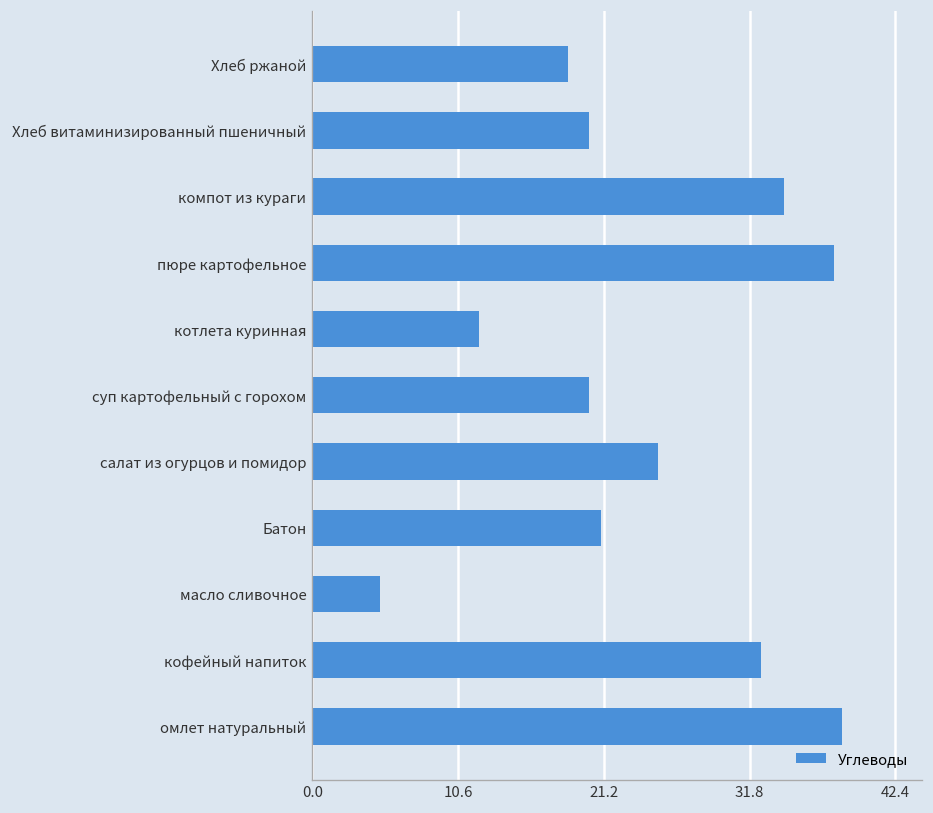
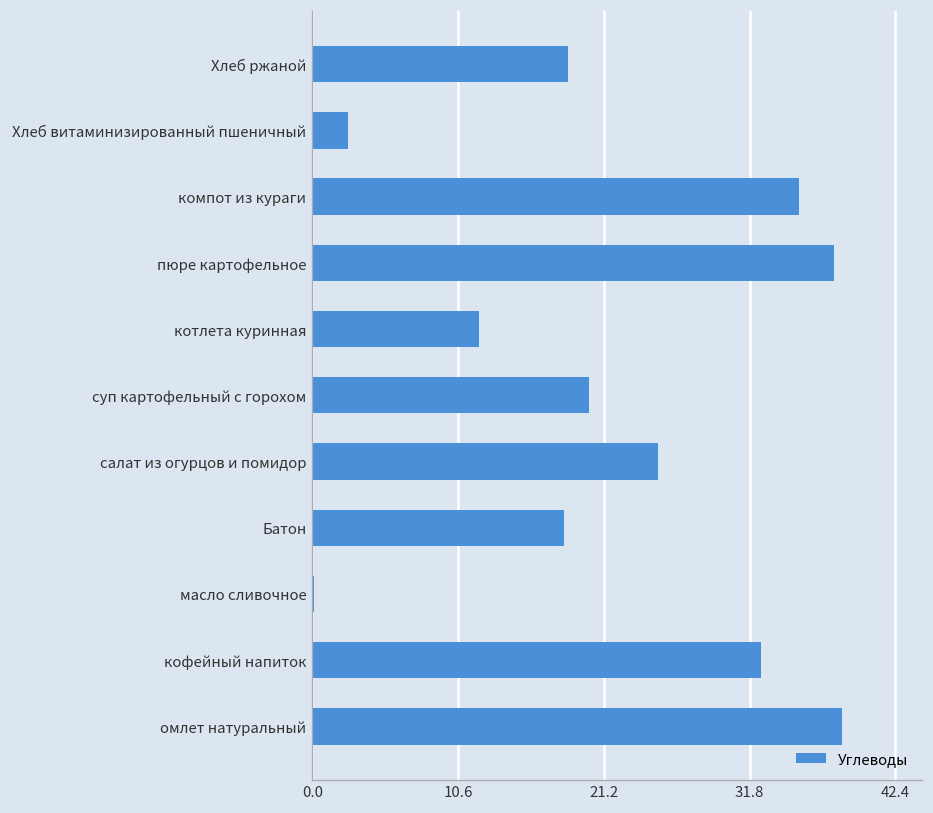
Хлеб витаминизированный пшеничный: 20.1 -> 2.6
компот из кураги: 34.3 -> 35.3
Батон: 21.0 -> 18.3
масло сливочное: 4.9 -> 0.1
